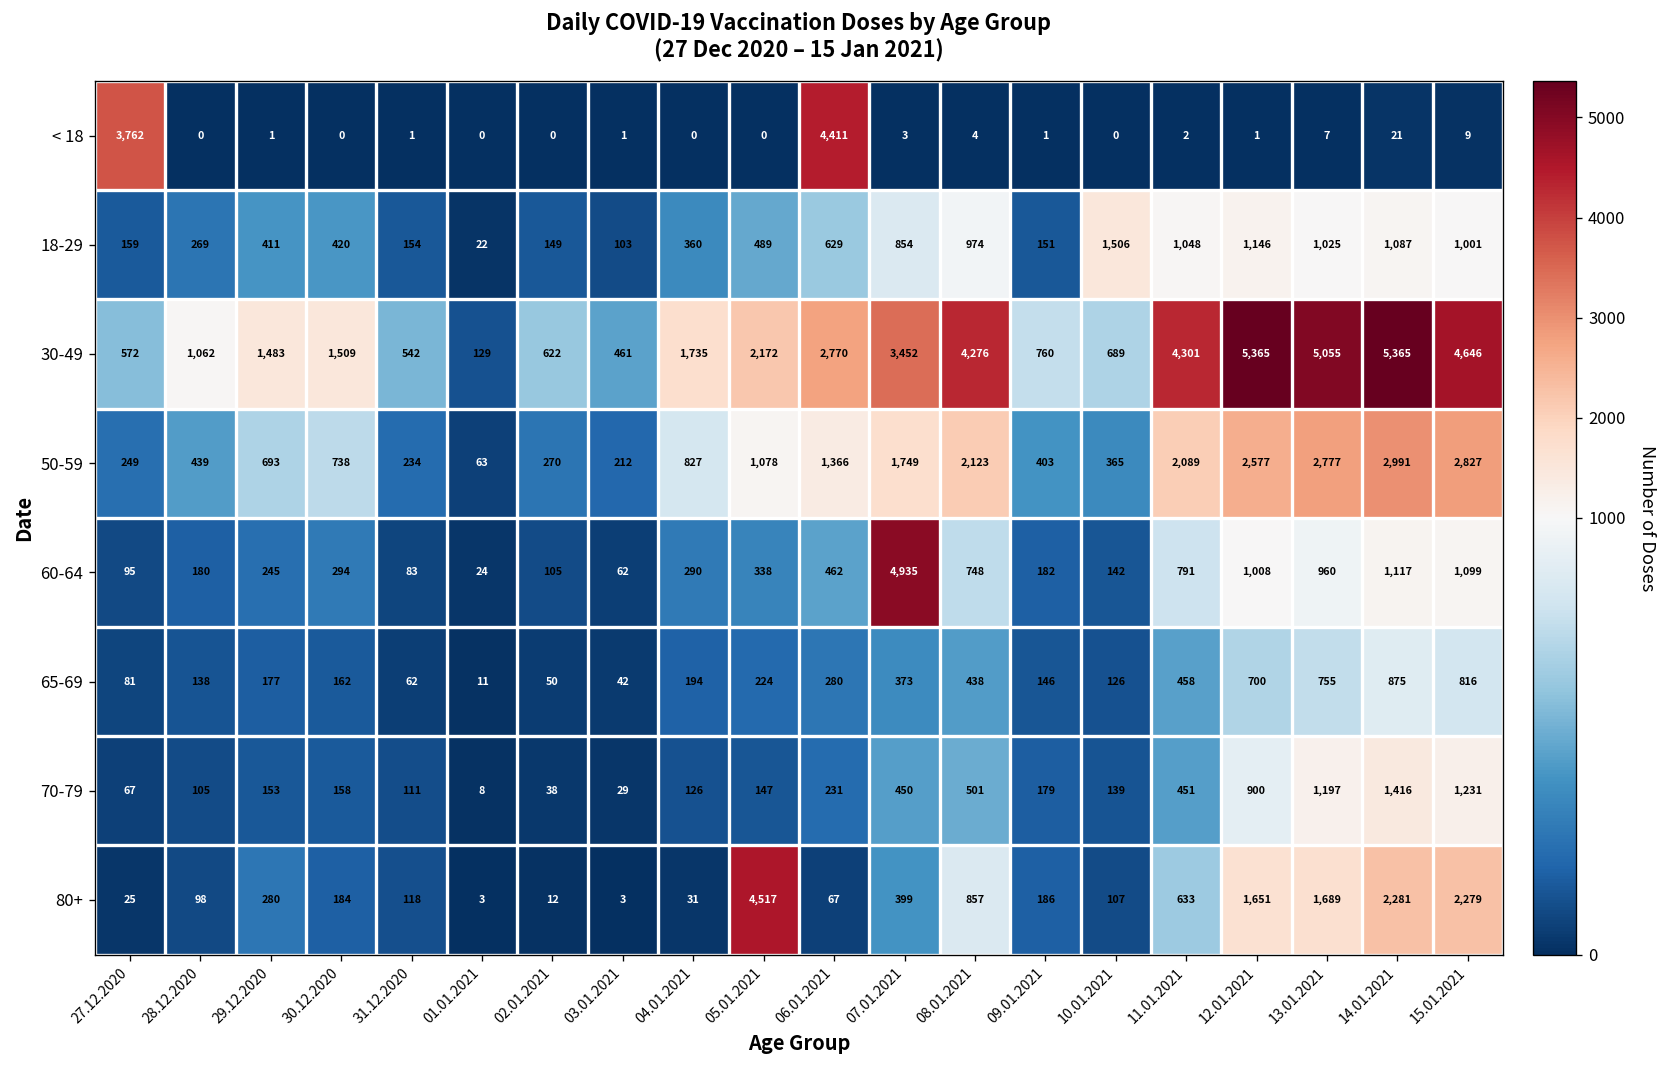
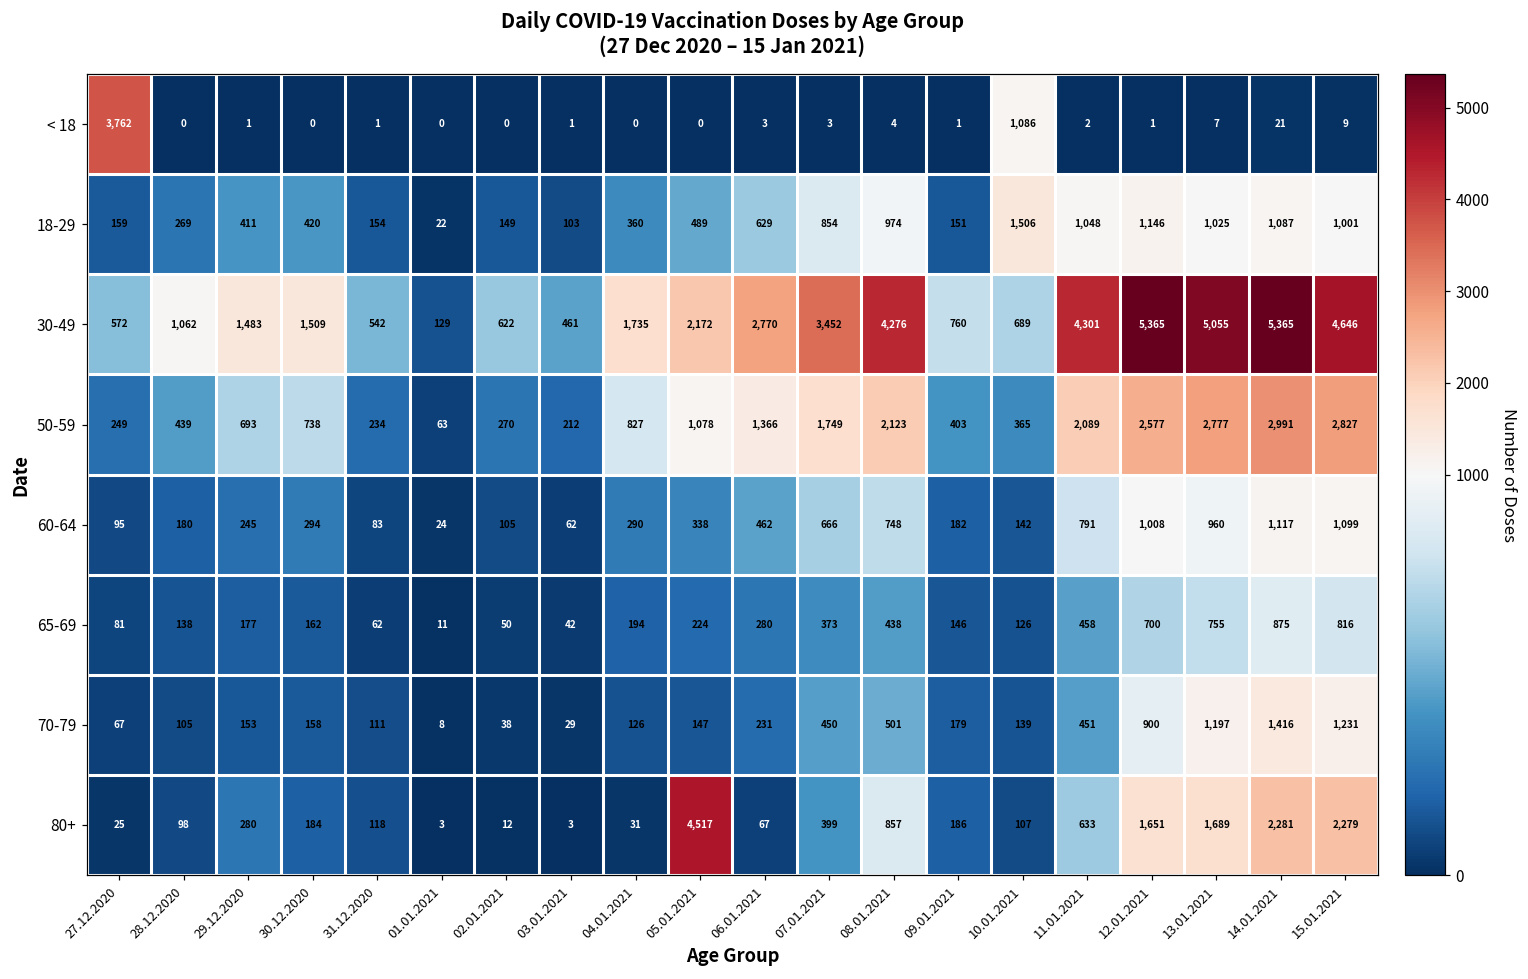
< 18, 06.01.2021: 4,411 -> 3
< 18, 10.01.2021: 0 -> 1,086
60-64, 07.01.2021: 4,935 -> 666
